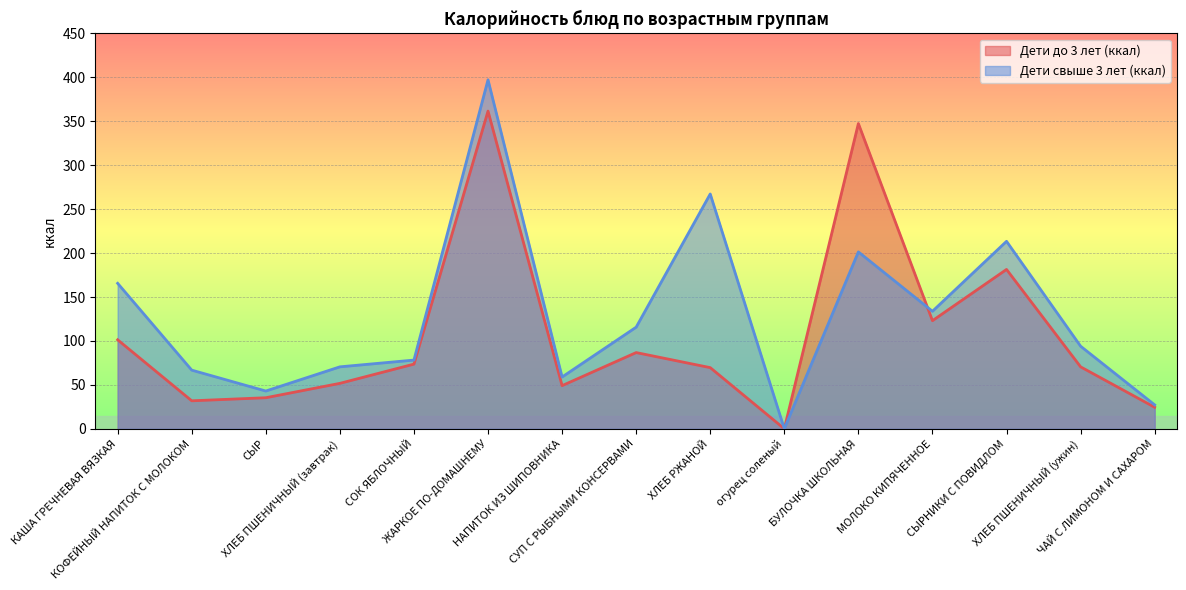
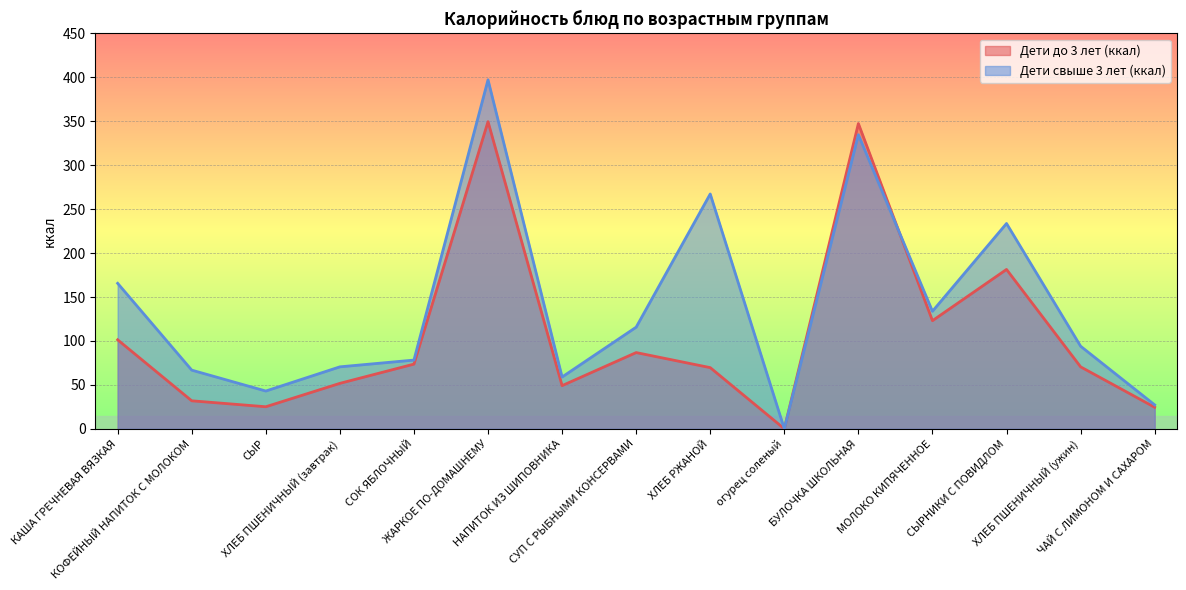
Дети до 3 лет (ккал), СЫР: 40 -> 30
Дети до 3 лет (ккал), ЖАРКОЕ ПО-ДОМАШНЕМУ: 360 -> 350
Дети свыше 3 лет (ккал), БУЛОЧКА ШКОЛЬНАЯ: 200 -> 330
Дети свыше 3 лет (ккал), СЫРНИКИ С ПОВИДЛОМ: 210 -> 230
